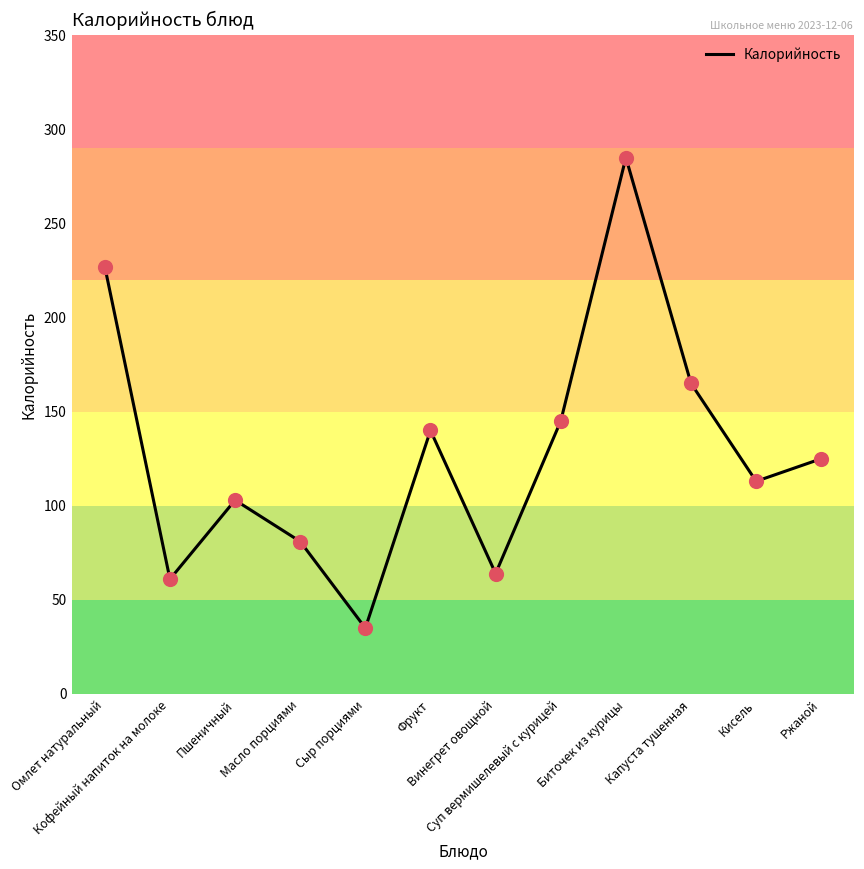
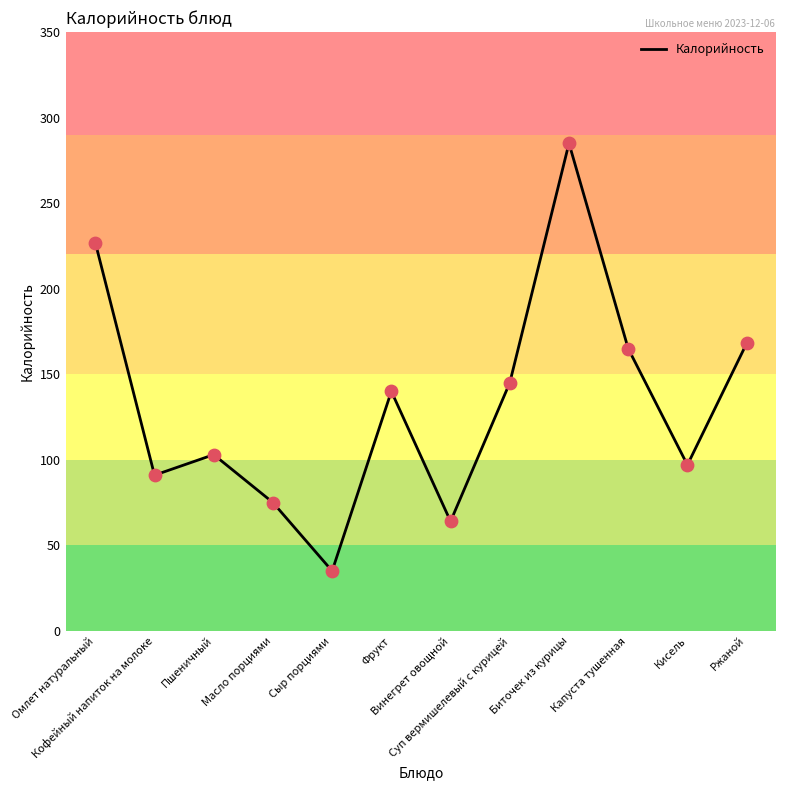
Кофейный напиток на молоке: 61 -> 91
Масло порциями: 81 -> 75
Кисель: 113 -> 97
Ржаной: 125 -> 168
